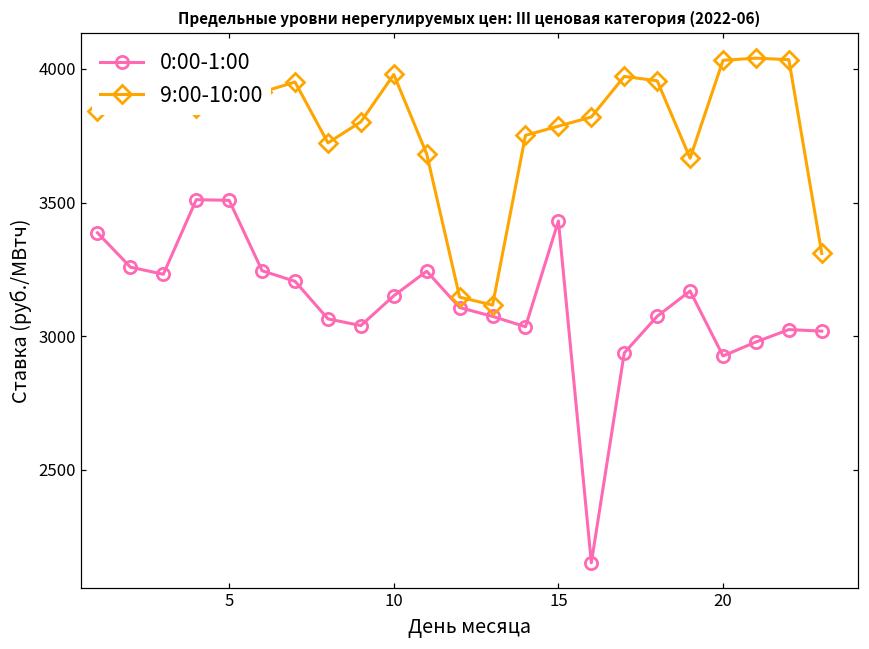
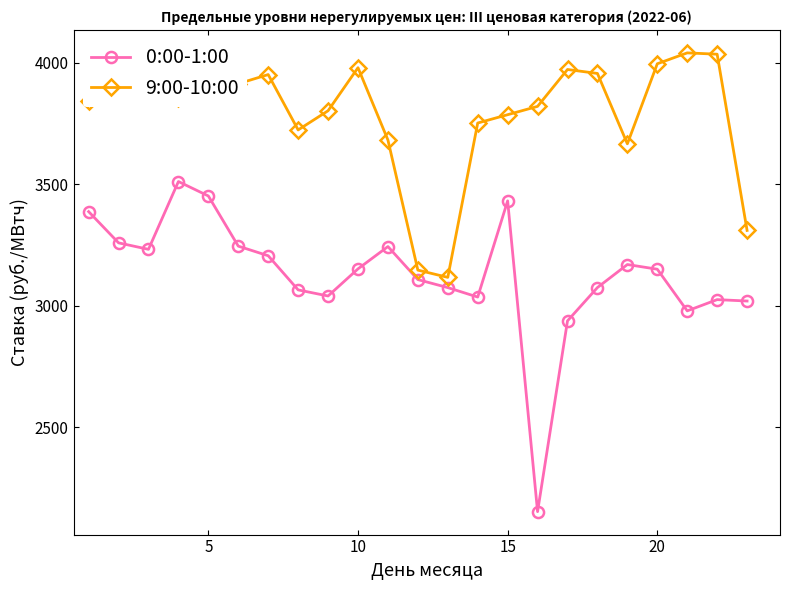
0:00-1:00, 5: 3510 -> 3450
0:00-1:00, 20: 2930 -> 3150
9:00-10:00, 20: 4030 -> 4000
